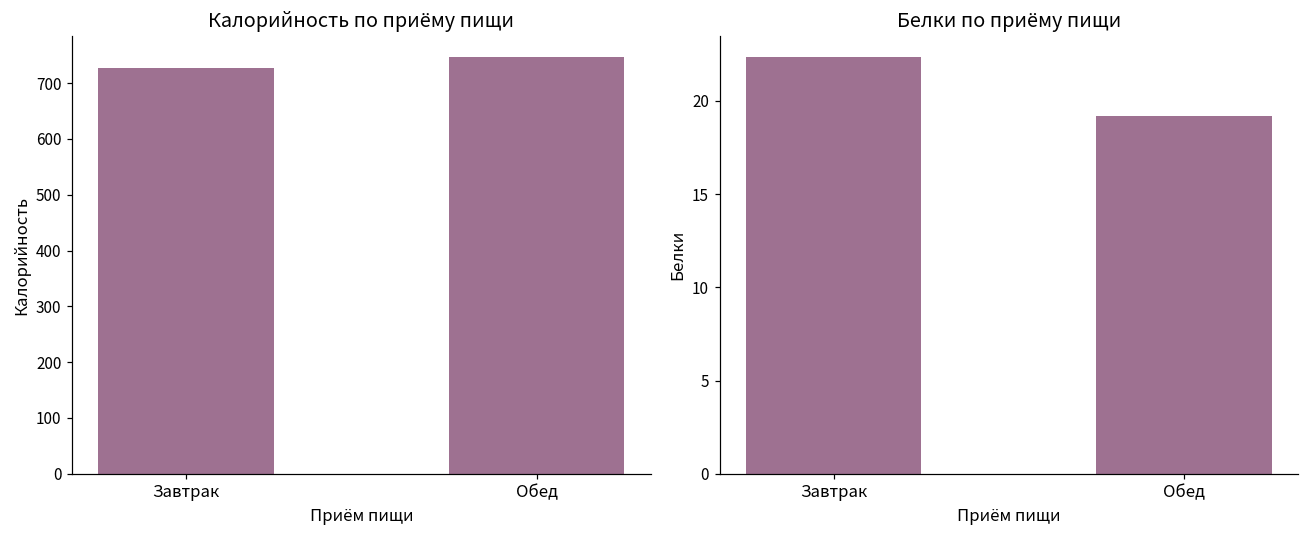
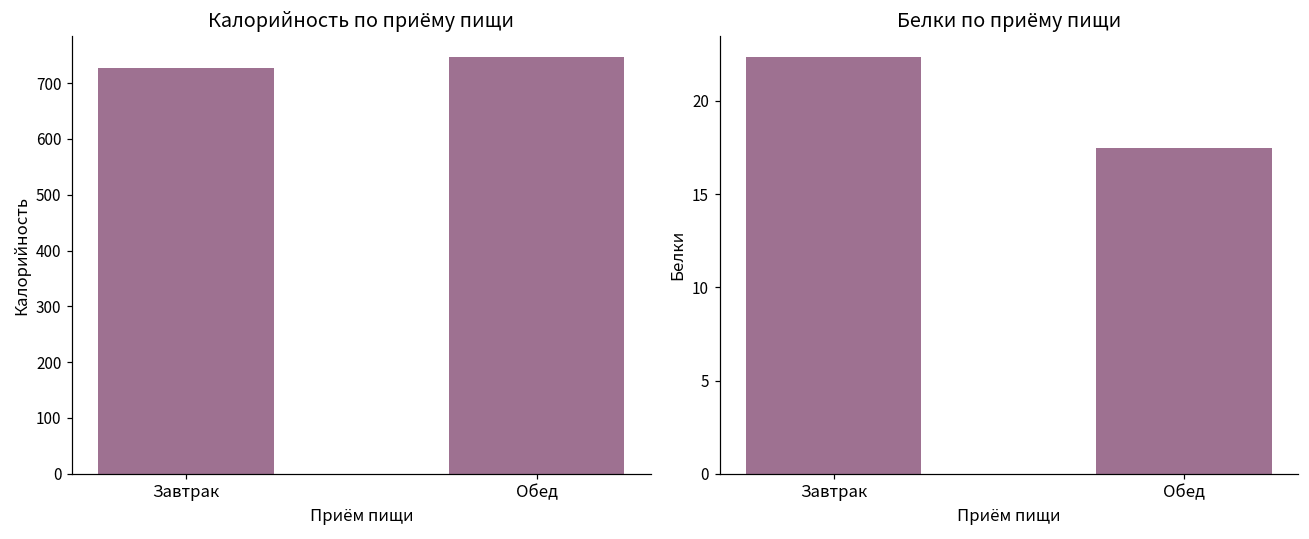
Белки по приёму пищи, Обед: 19.2 -> 17.5
